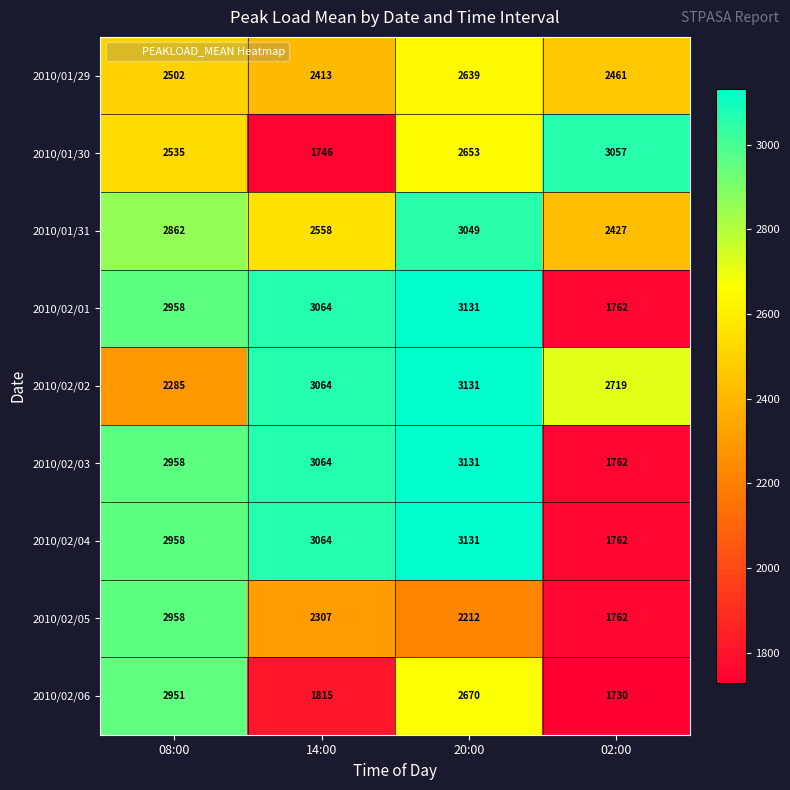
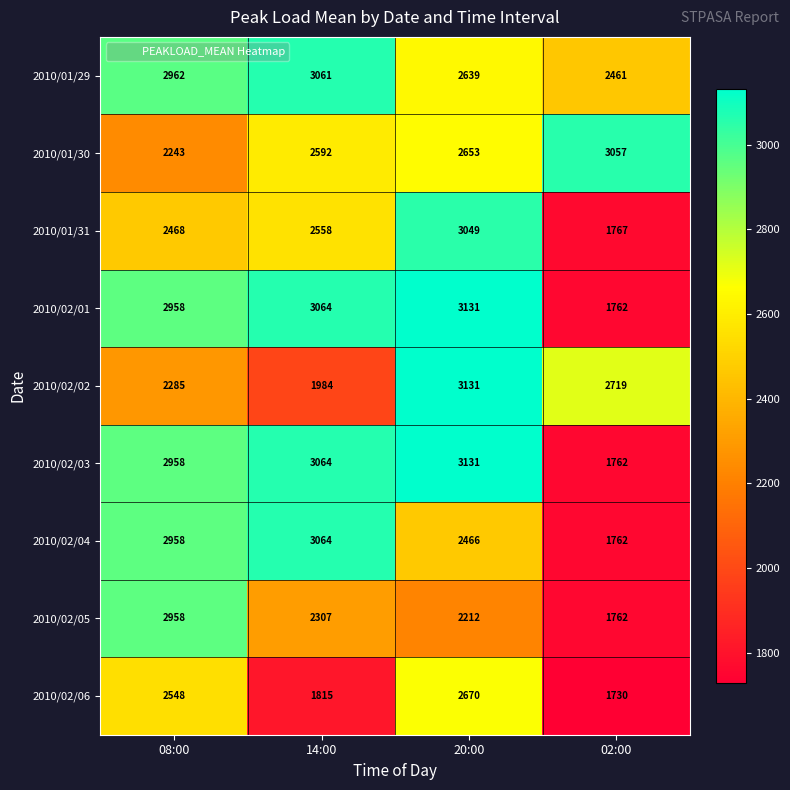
2010/01/29, 08:00: 2502 -> 2962
2010/01/29, 14:00: 2413 -> 3061
2010/01/30, 08:00: 2535 -> 2243
2010/01/30, 14:00: 1746 -> 2592
2010/01/31, 08:00: 2862 -> 2468
2010/01/31, 02:00: 2427 -> 1767
2010/02/02, 14:00: 3064 -> 1984
2010/02/04, 20:00: 3131 -> 2466
2010/02/06, 08:00: 2951 -> 2548
